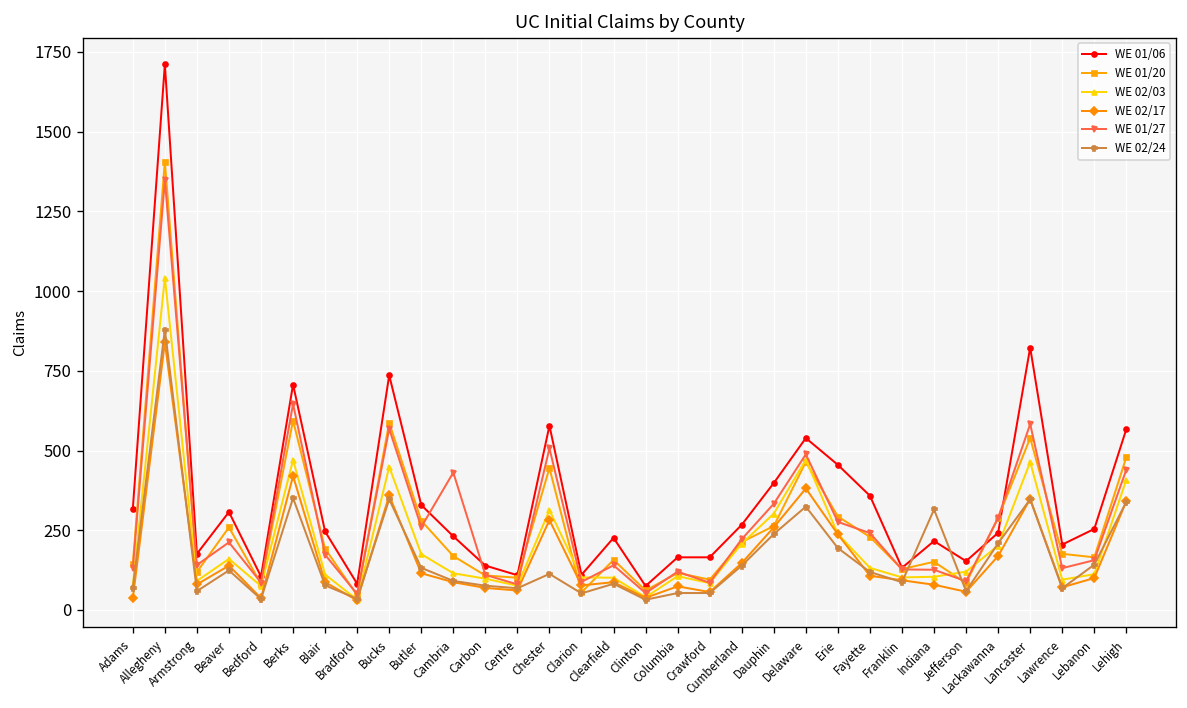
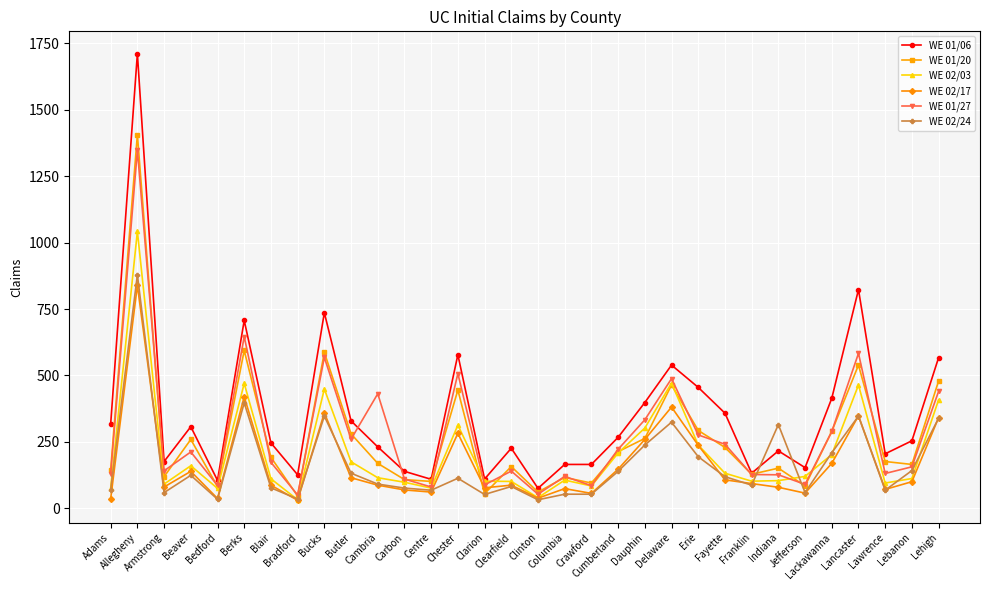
WE 02/24, Berks: 350 -> 400
WE 01/06, Bradford: 80 -> 130
WE 01/06, Lackawanna: 240 -> 410
